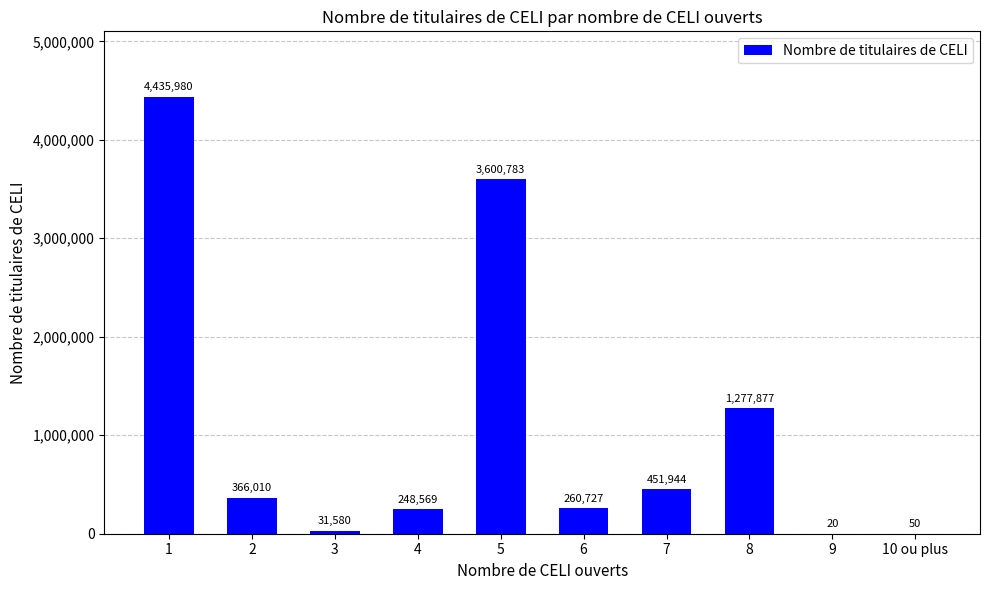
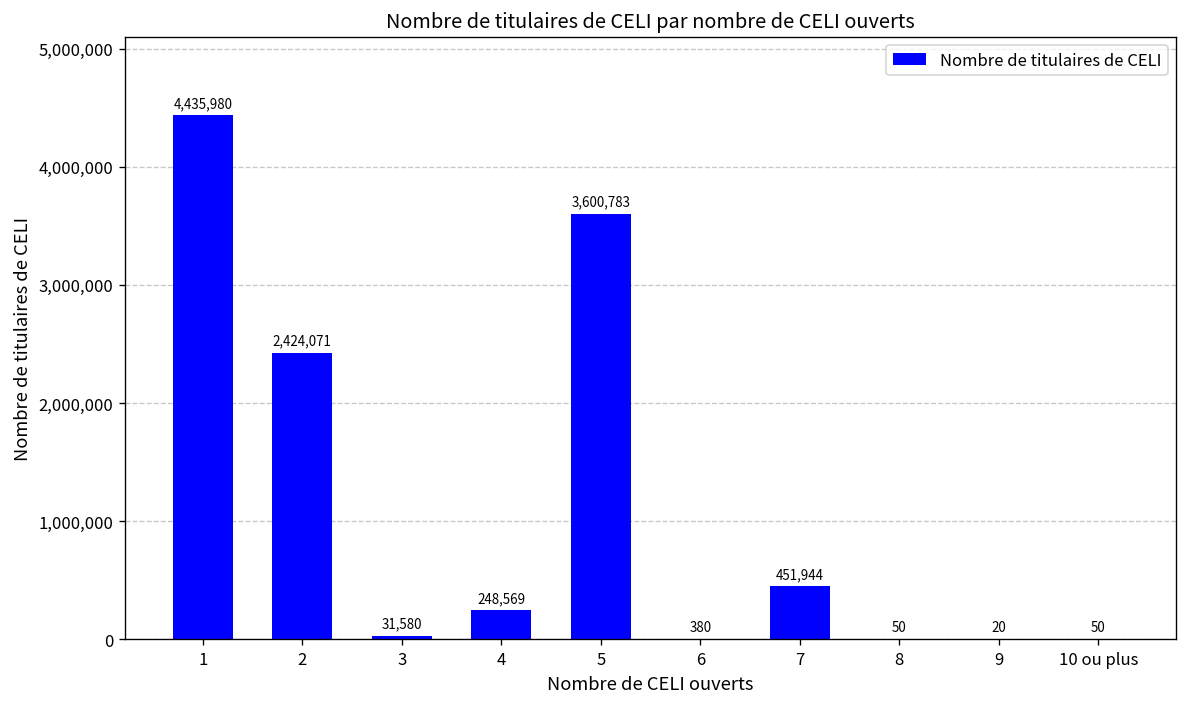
2: 366,010 -> 2,424,071
6: 260,727 -> 380
8: 1,277,877 -> 50
